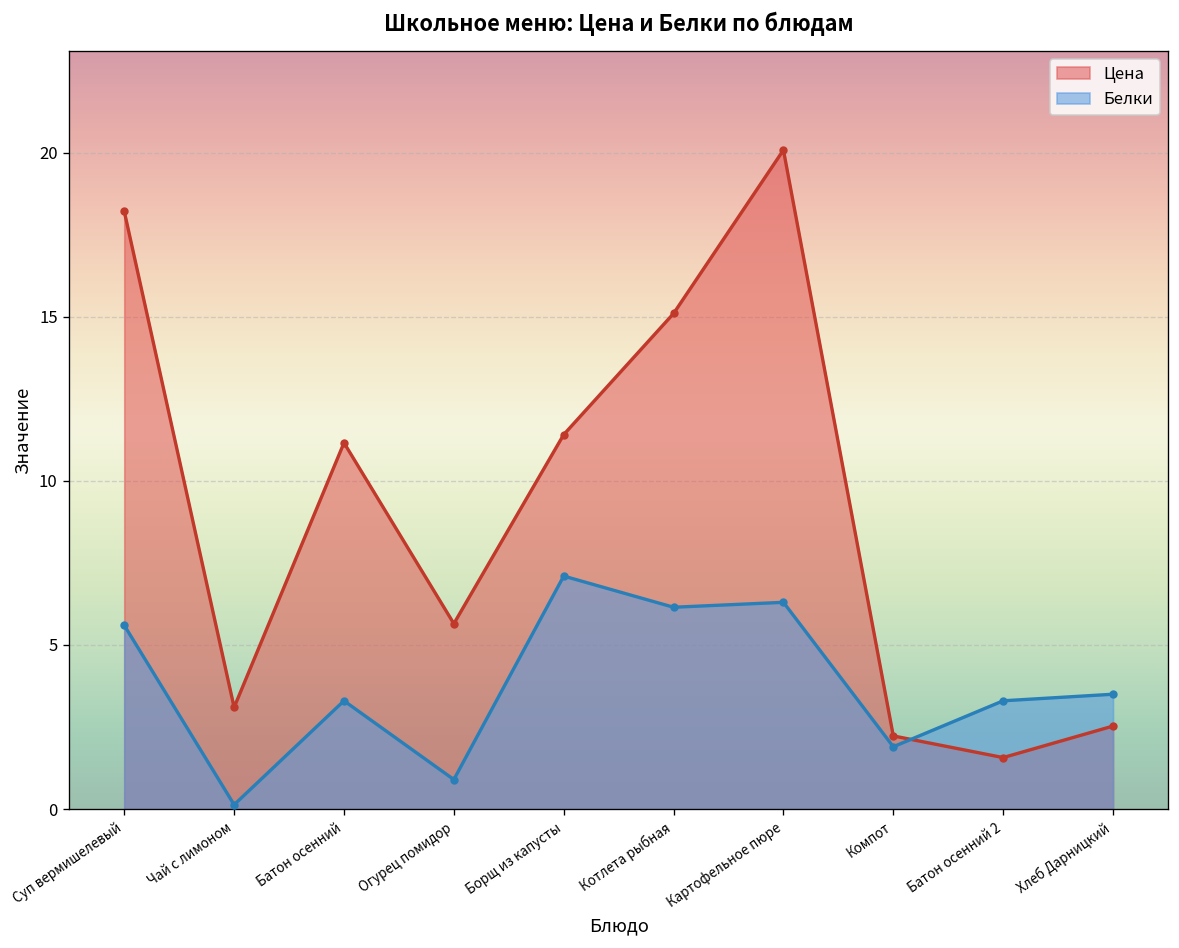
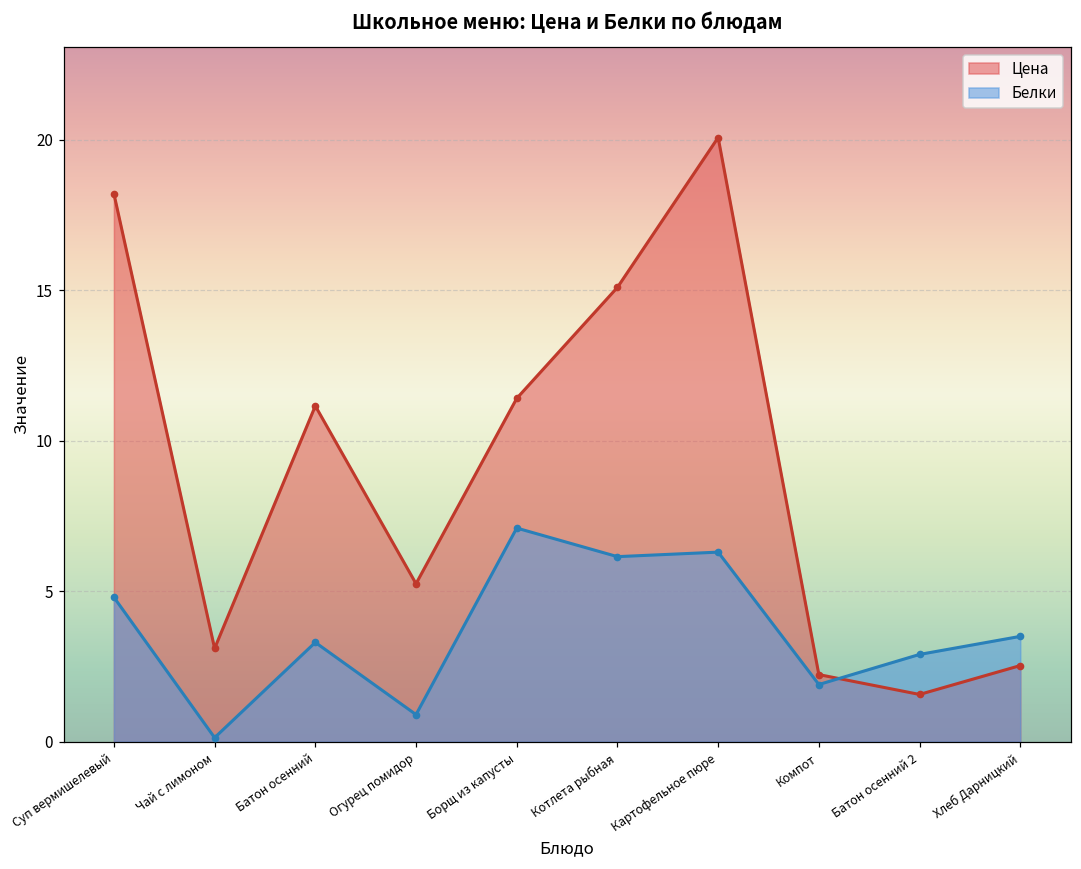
Белки, Суп вермишелевый: 5.6 -> 4.8
Цена, Огурец помидор: 5.7 -> 5.3
Белки, Батон осенний 2: 3.3 -> 2.9
